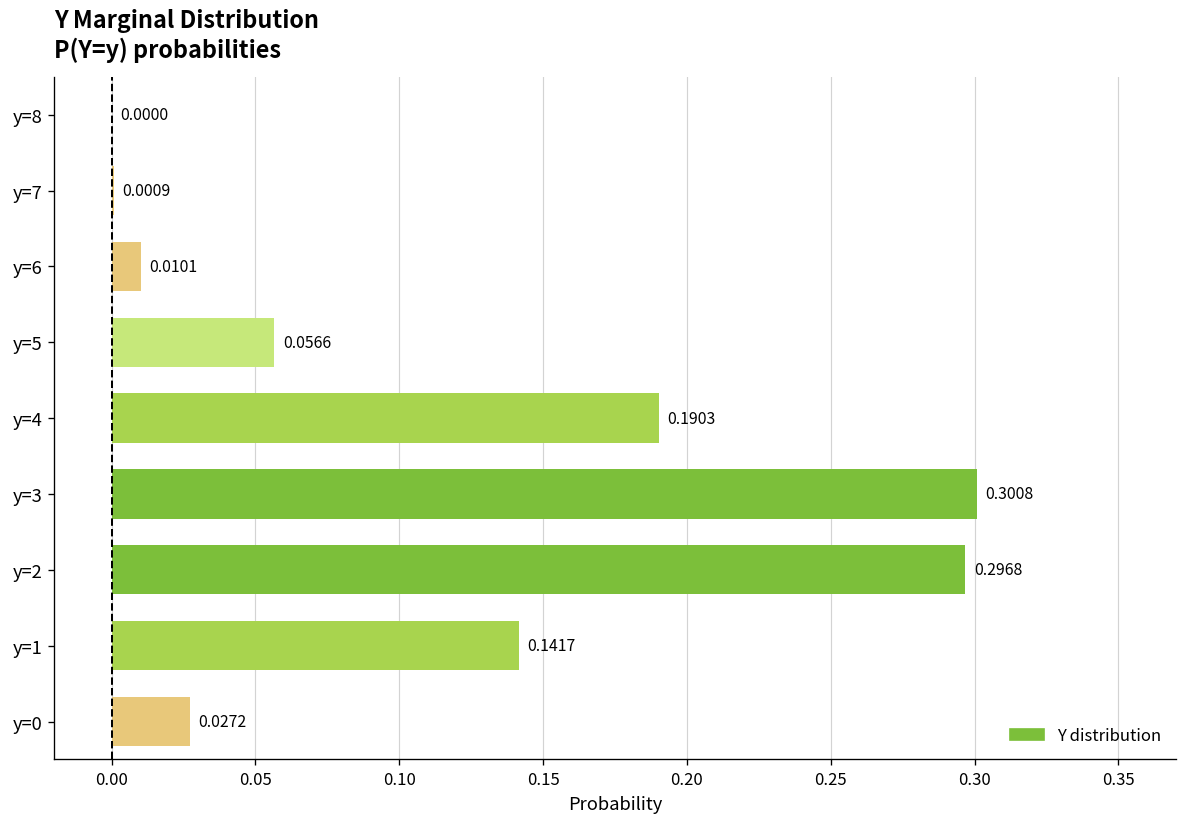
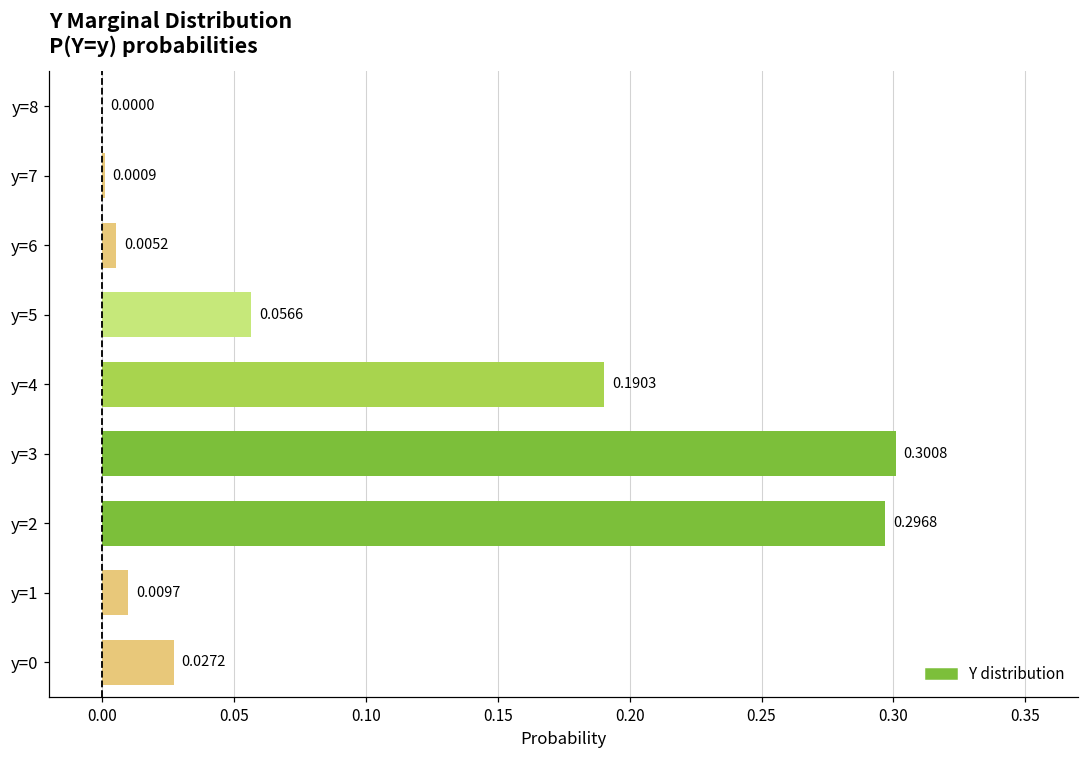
y=6: 0.0101 -> 0.0052
y=1: 0.1417 -> 0.0097
